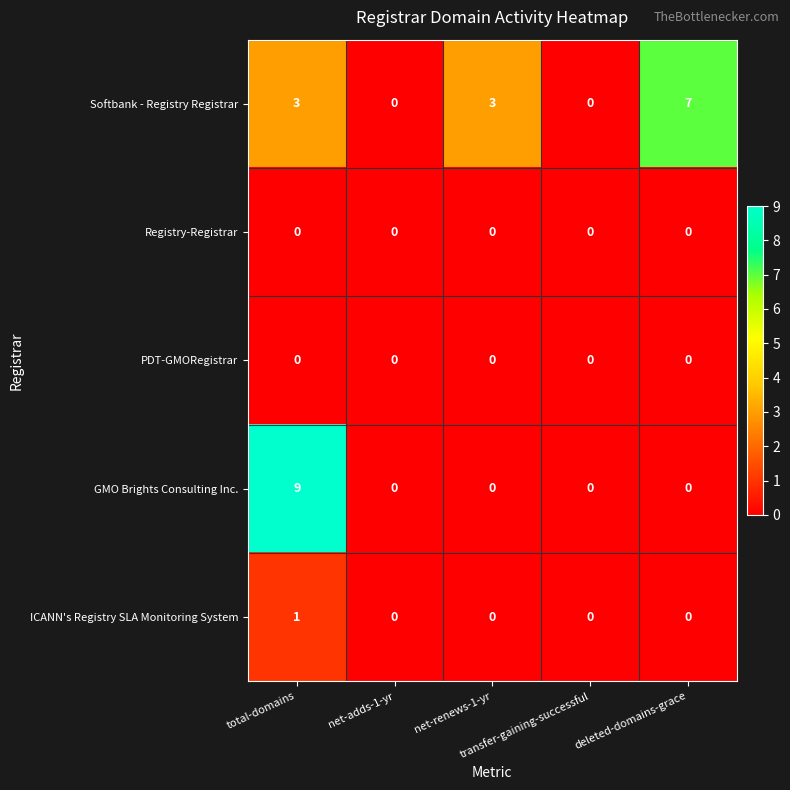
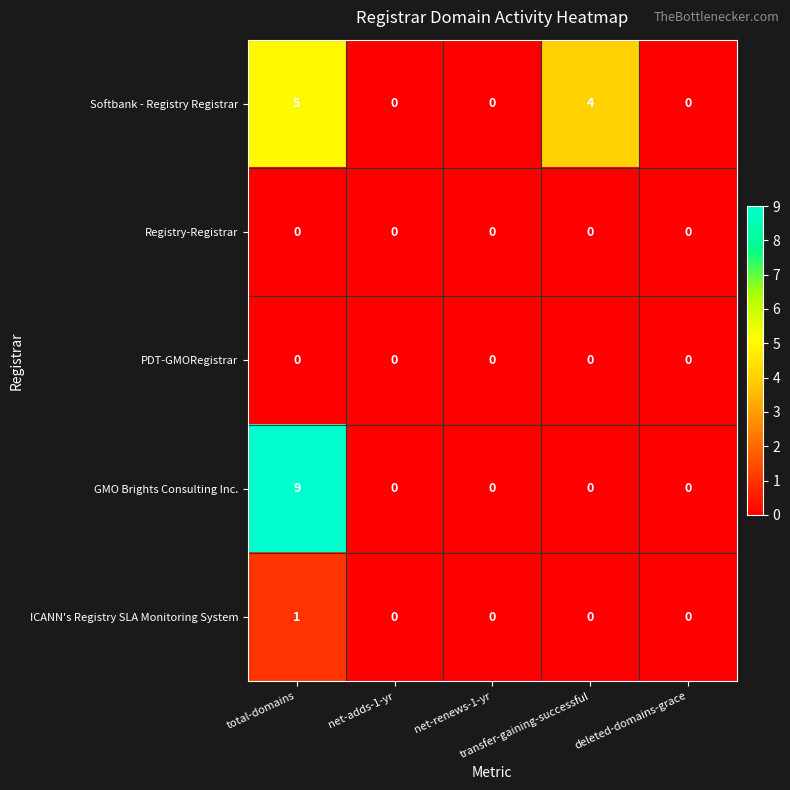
Softbank - Registry Registrar, total-domains: 3 -> 5
Softbank - Registry Registrar, net-renews-1-yr: 3 -> 0
Softbank - Registry Registrar, transfer-gaining-successful: 0 -> 4
Softbank - Registry Registrar, deleted-domains-grace: 7 -> 0
